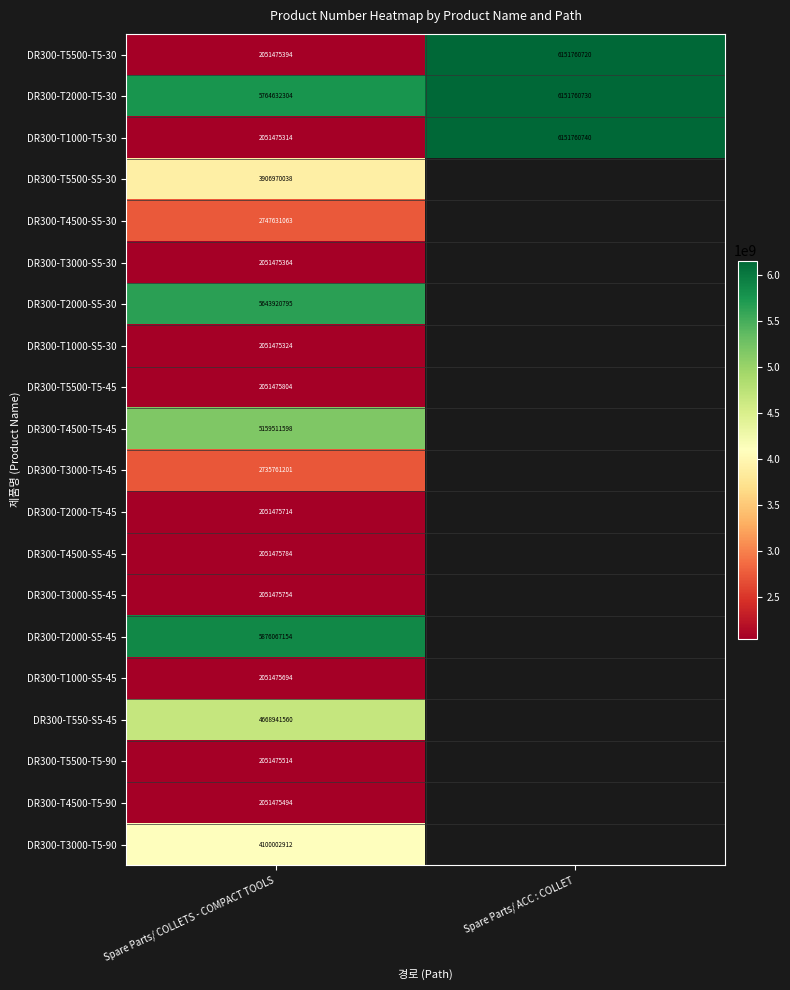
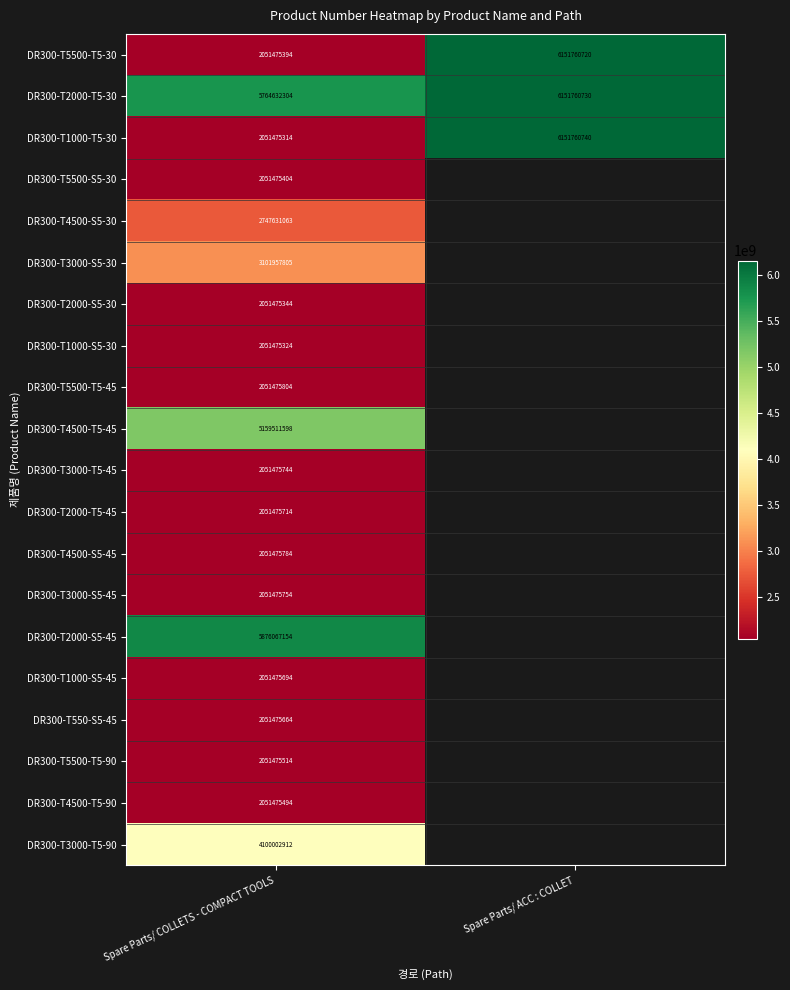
DR300-T5500-S5-30, Spare Parts/ COLLETS - COMPACT TOOLS: 3906970038 -> 2051475404
DR300-T3000-S5-30, Spare Parts/ COLLETS - COMPACT TOOLS: 2051475364 -> 3101957805
DR300-T2000-S5-30, Spare Parts/ COLLETS - COMPACT TOOLS: 5643920795 -> 2051475344
DR300-T3000-T5-45, Spare Parts/ COLLETS - COMPACT TOOLS: 2735761201 -> 2051475744
DR300-T550-S5-45, Spare Parts/ COLLETS - COMPACT TOOLS: 4668941560 -> 2051475664
